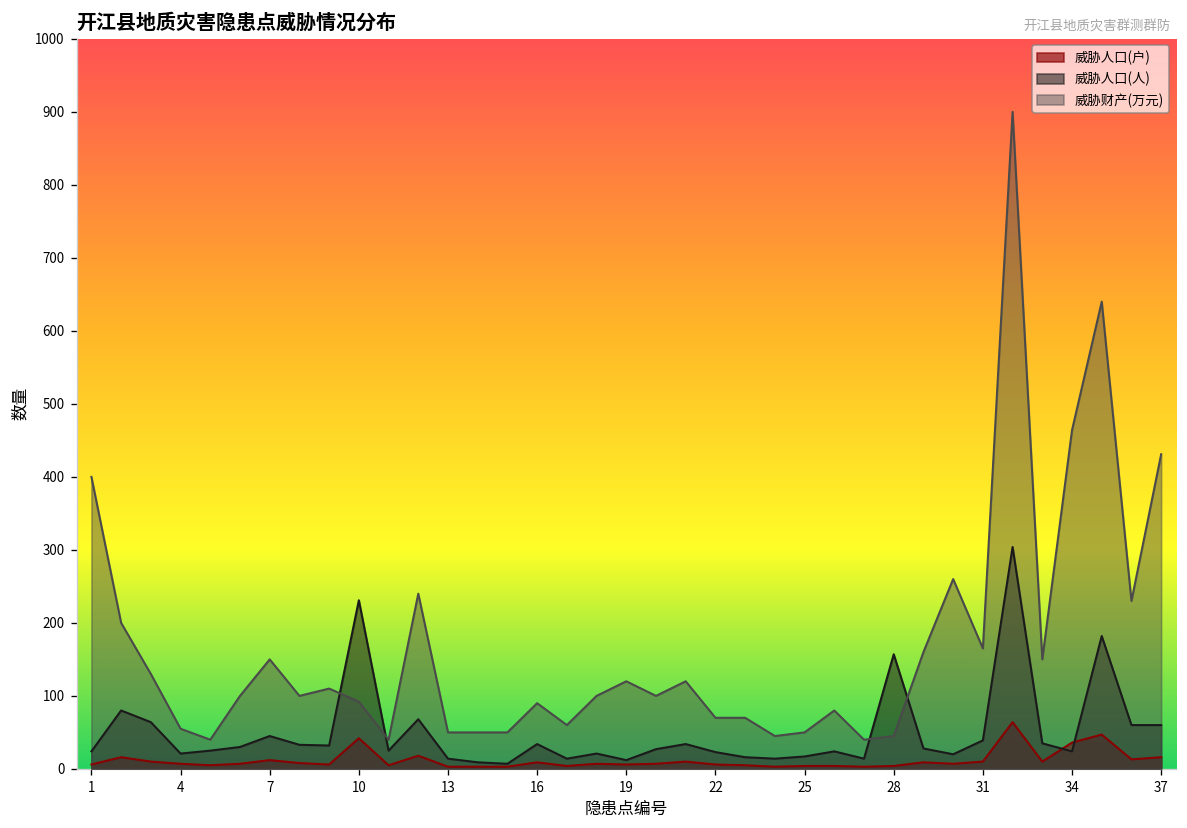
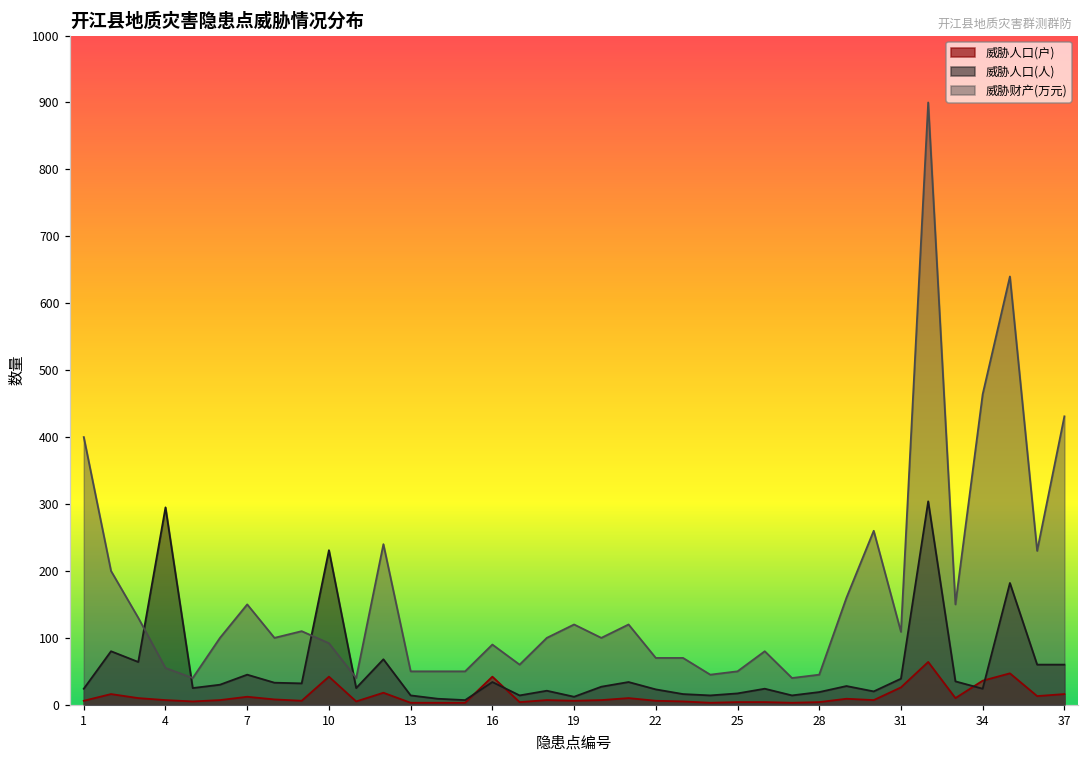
威胁人口(人), 4: 20 -> 300
威胁人口(户), 16: 10 -> 40
威胁人口(人), 28: 160 -> 20
威胁人口(户), 31: 10 -> 30
威胁财产(万元), 31: 170 -> 110
